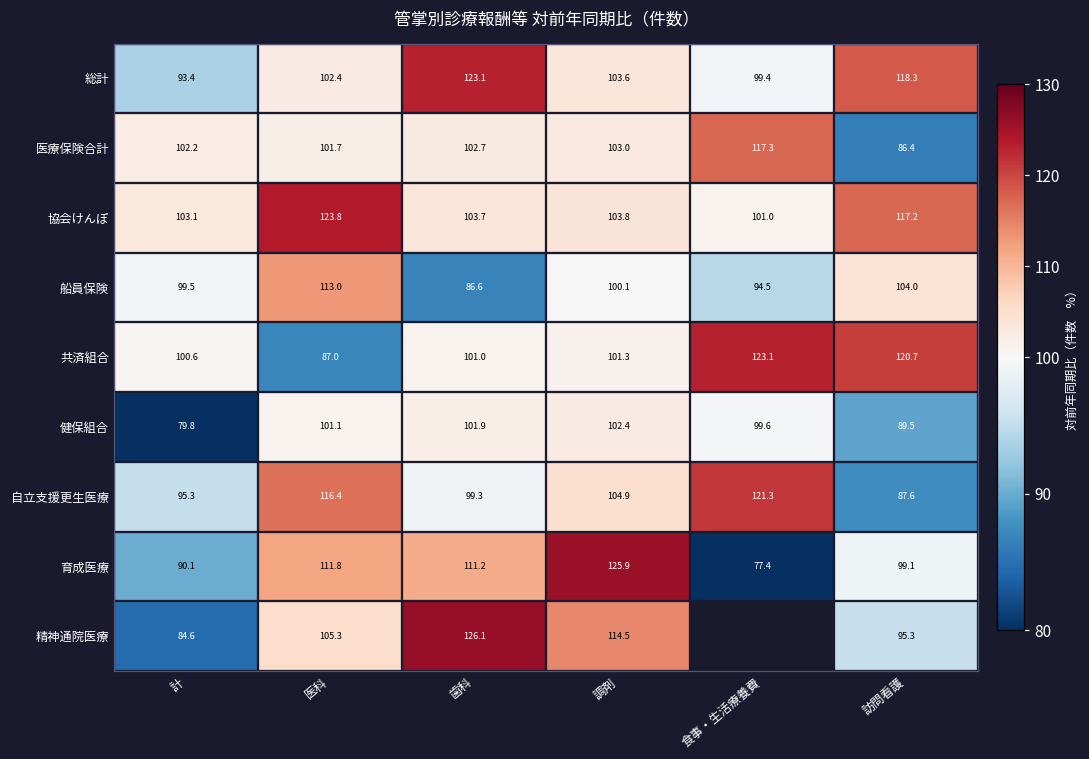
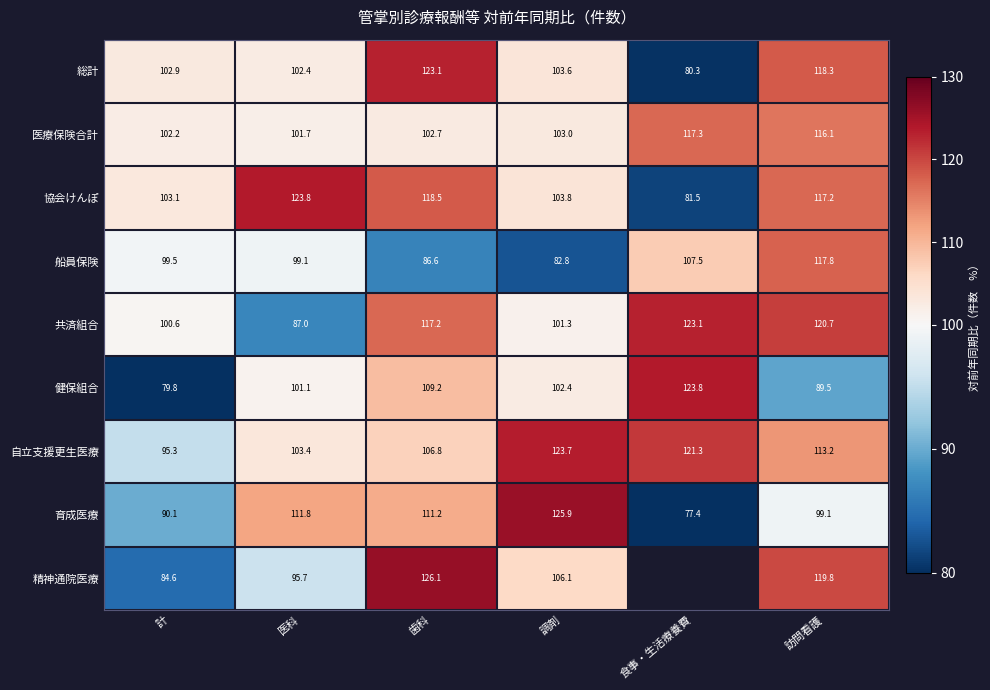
総計, 計: 93.4 -> 102.9
総計, 食事・生活療養費: 99.4 -> 80.3
医療保険合計, 訪問看護: 86.4 -> 116.1
協会けんぽ, 歯科: 103.7 -> 118.5
協会けんぽ, 食事・生活療養費: 101.0 -> 81.5
船員保険, 医科: 113.0 -> 99.1
船員保険, 調剤: 100.1 -> 82.8
船員保険, 食事・生活療養費: 94.5 -> 107.5
船員保険, 訪問看護: 104.0 -> 117.8
共済組合, 歯科: 101.0 -> 117.2
健保組合, 歯科: 101.9 -> 109.2
健保組合, 食事・生活療養費: 99.6 -> 123.8
自立支援更生医療, 医科: 116.4 -> 103.4
自立支援更生医療, 歯科: 99.3 -> 106.8
自立支援更生医療, 調剤: 104.9 -> 123.7
自立支援更生医療, 訪問看護: 87.6 -> 113.2
精神通院医療, 医科: 105.3 -> 95.7
精神通院医療, 調剤: 114.5 -> 106.1
精神通院医療, 訪問看護: 95.3 -> 119.8
